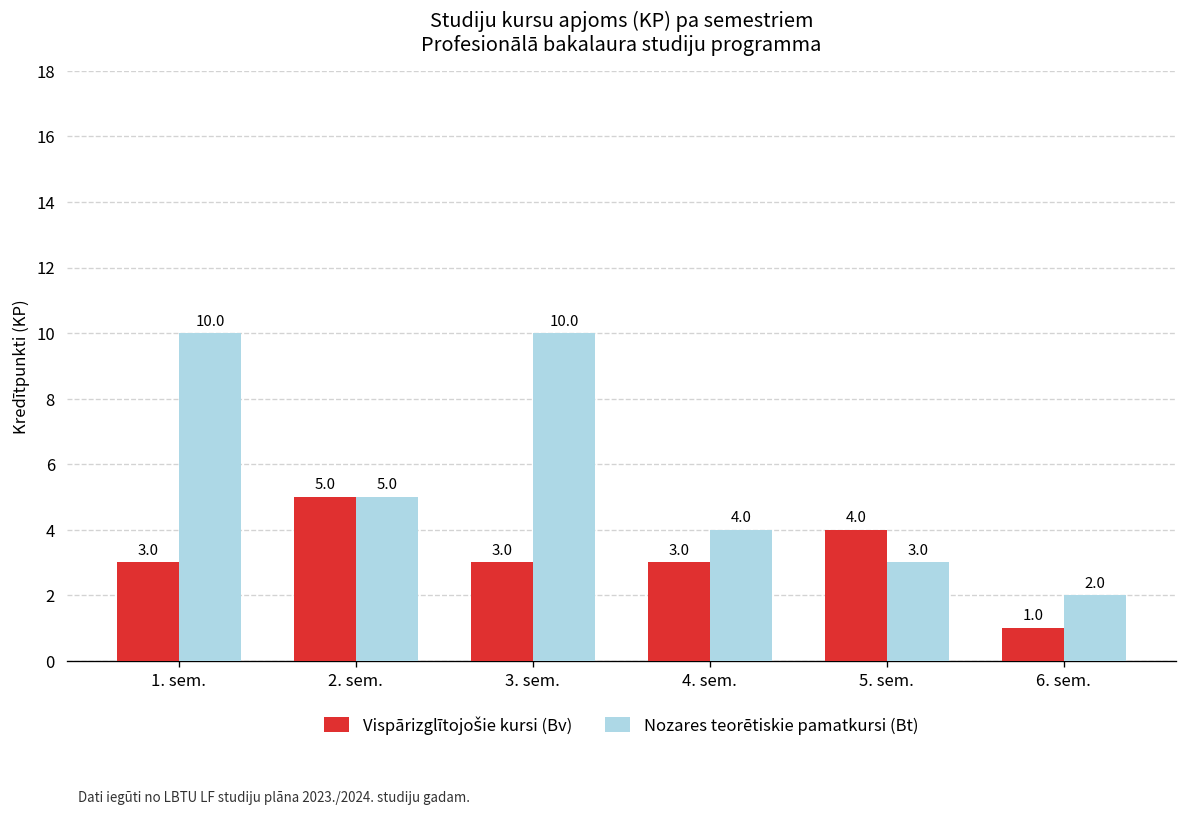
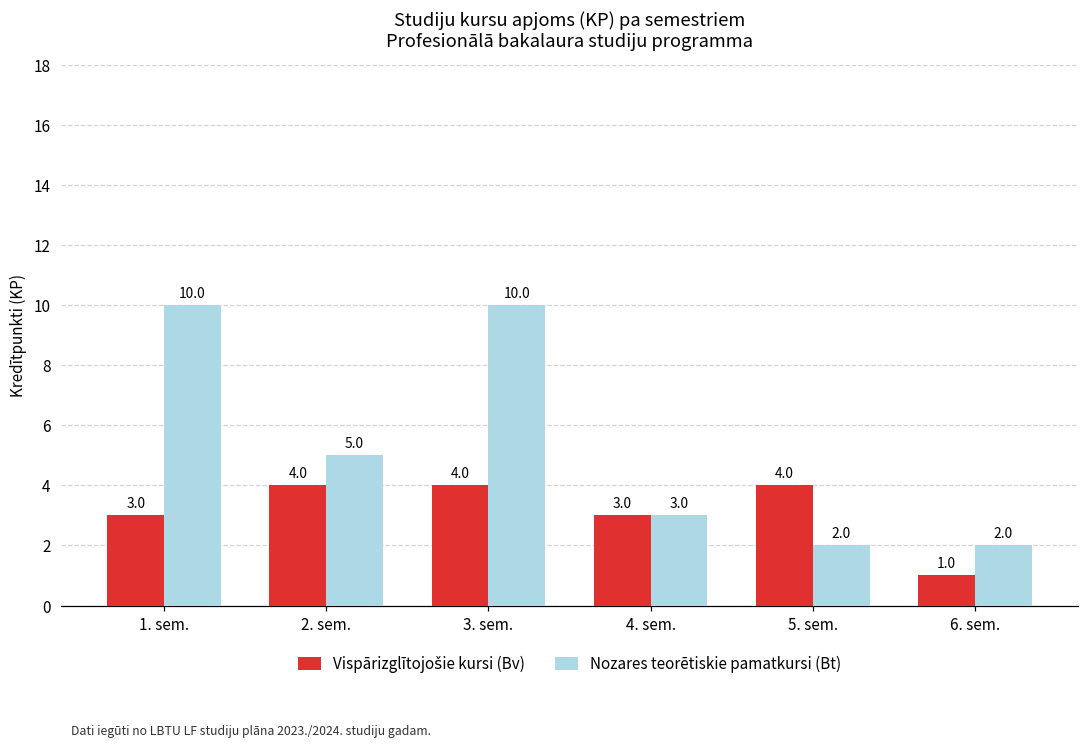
Vispārizglītojošie kursi (Bv), 2. sem.: 5.0 -> 4.0
Vispārizglītojošie kursi (Bv), 3. sem.: 3.0 -> 4.0
Nozares teorētiskie pamatkursi (Bt), 4. sem.: 4.0 -> 3.0
Nozares teorētiskie pamatkursi (Bt), 5. sem.: 3.0 -> 2.0
